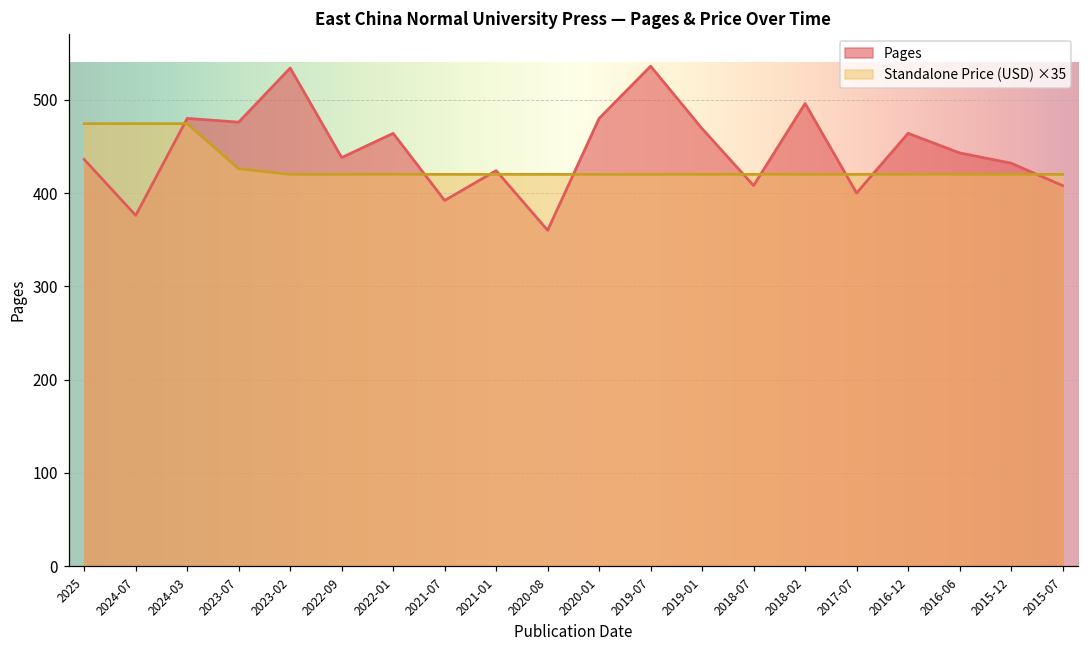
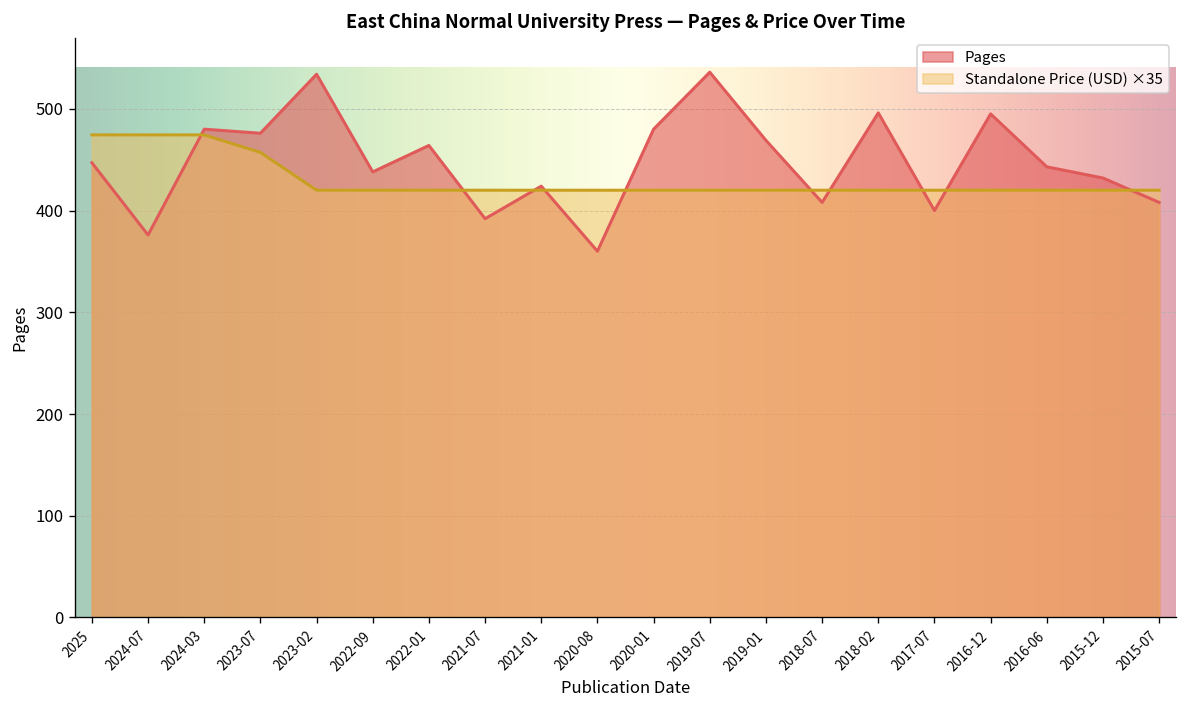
Pages, 2025: 440 -> 450
Standalone Price (USD) ×35, 2023-07: 430 -> 460
Pages, 2016-12: 460 -> 500
